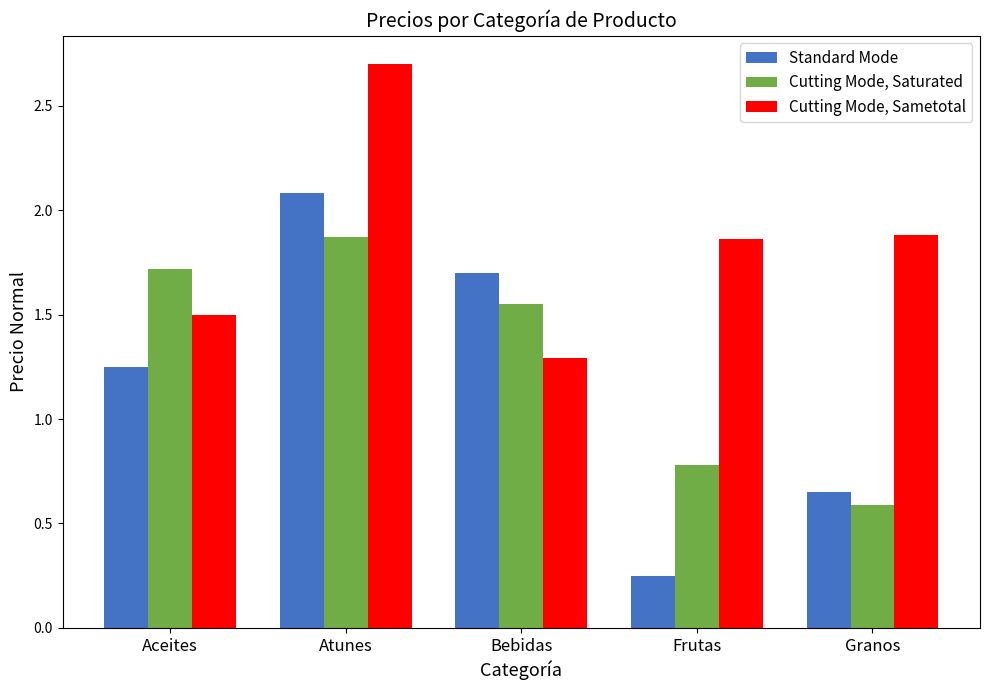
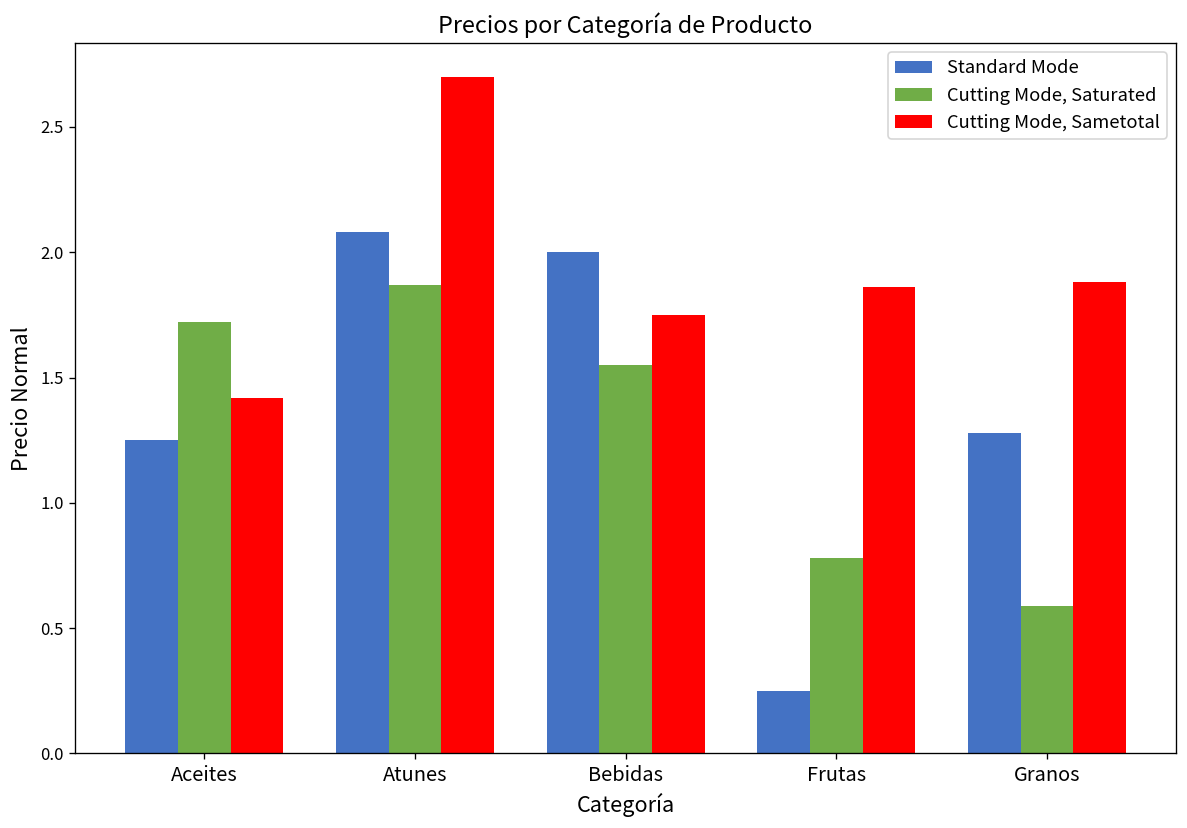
Cutting Mode, Sametotal, Aceites: 1.50 -> 1.42
Standard Mode, Bebidas: 1.7 -> 2.0
Cutting Mode, Sametotal, Bebidas: 1.29 -> 1.75
Standard Mode, Granos: 0.65 -> 1.28
